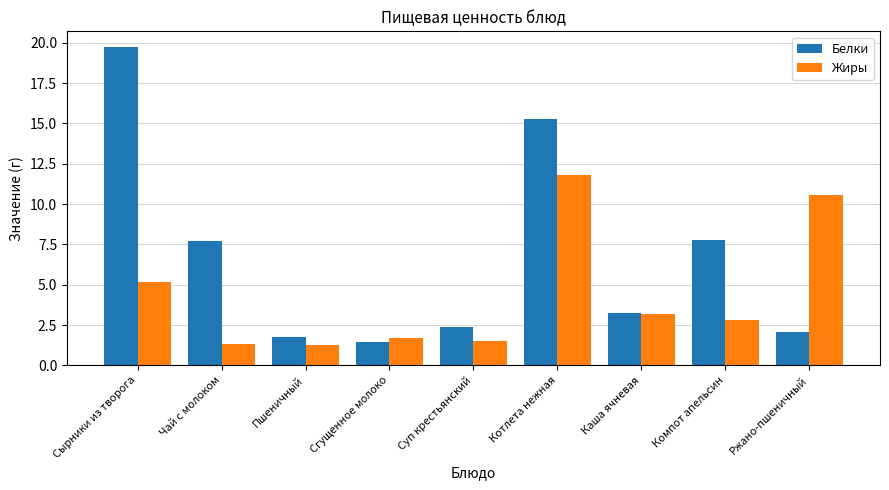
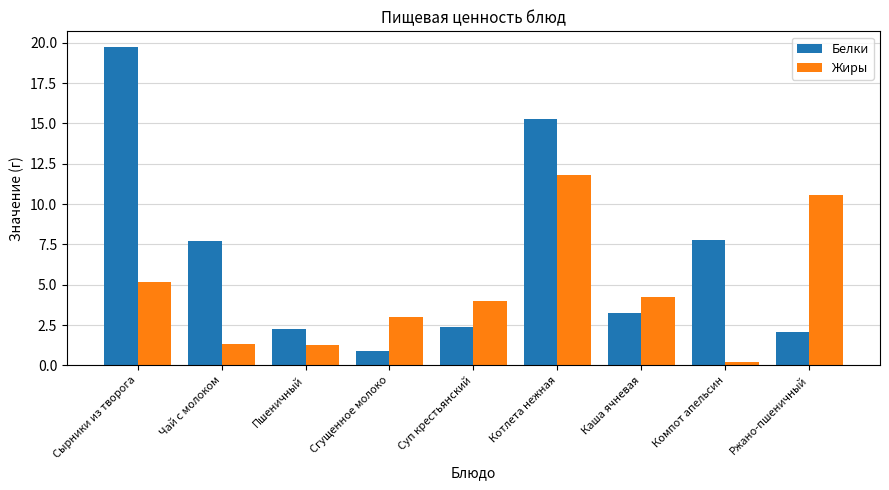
Белки, Пшеничный: 1.8 -> 2.3
Белки, Сгущенное молоко: 1.4 -> 0.9
Жиры, Сгущенное молоко: 1.7 -> 3.0
Жиры, Суп крестьянский: 1.5 -> 4.0
Жиры, Каша ячневая: 3.2 -> 4.2
Жиры, Компот апельсин: 2.8 -> 0.2
